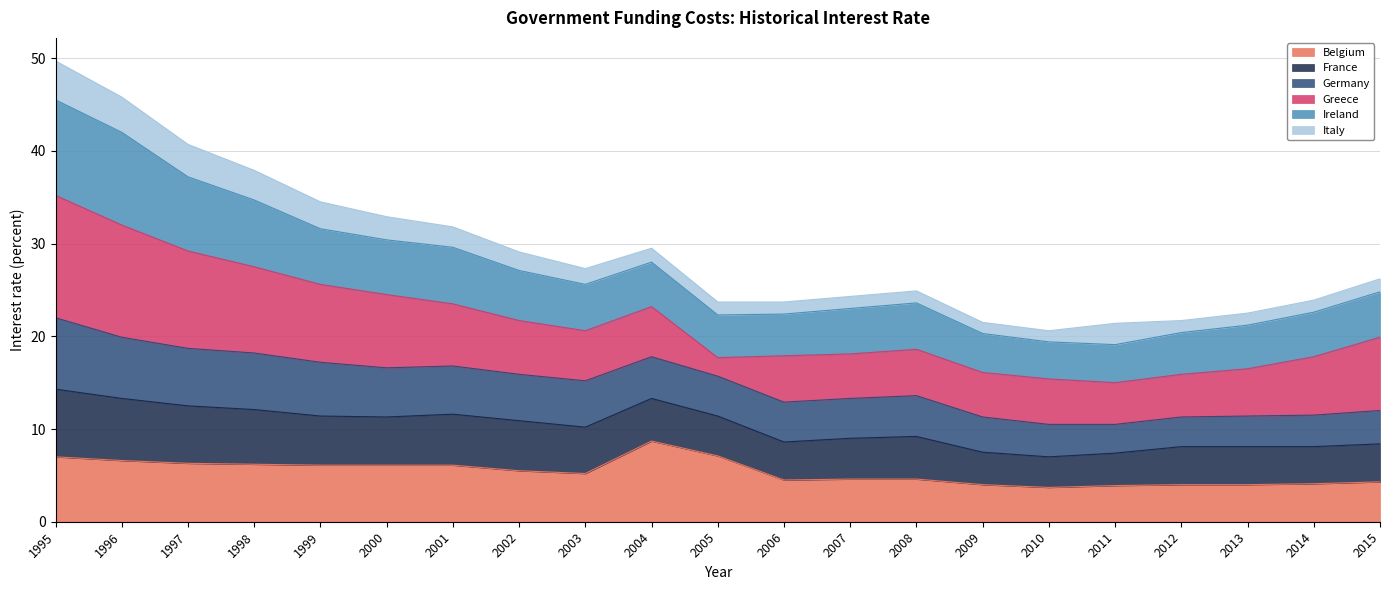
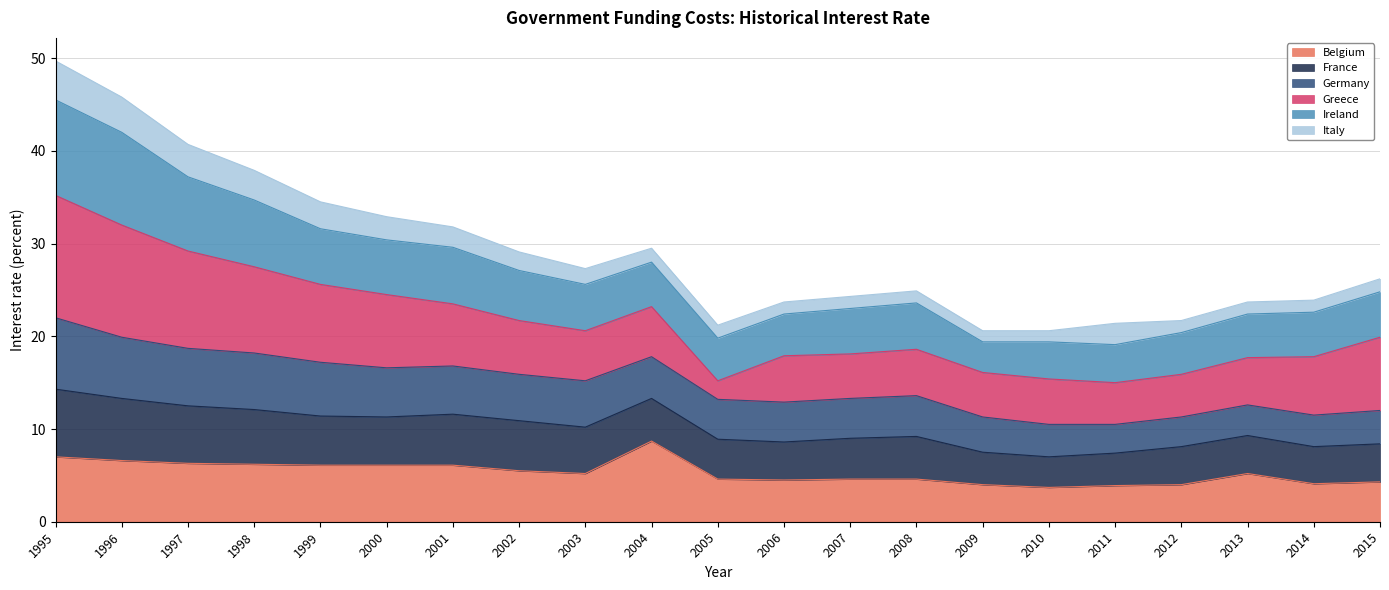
Belgium, 2005: 7 -> 5
Ireland, 2009: 4 -> 3
Belgium, 2013: 4 -> 5
